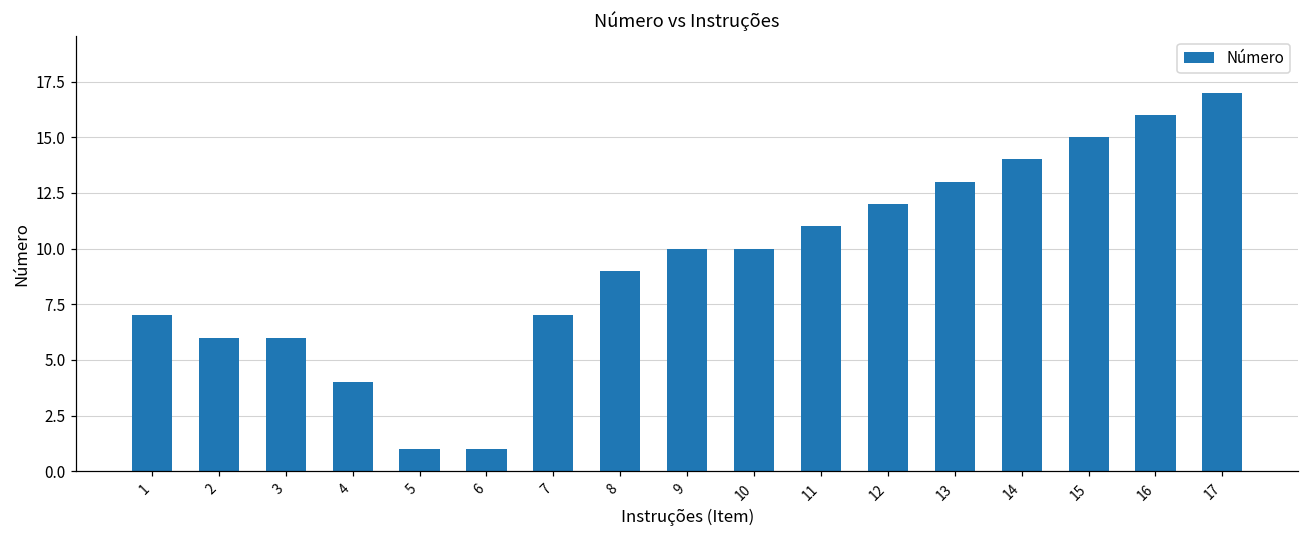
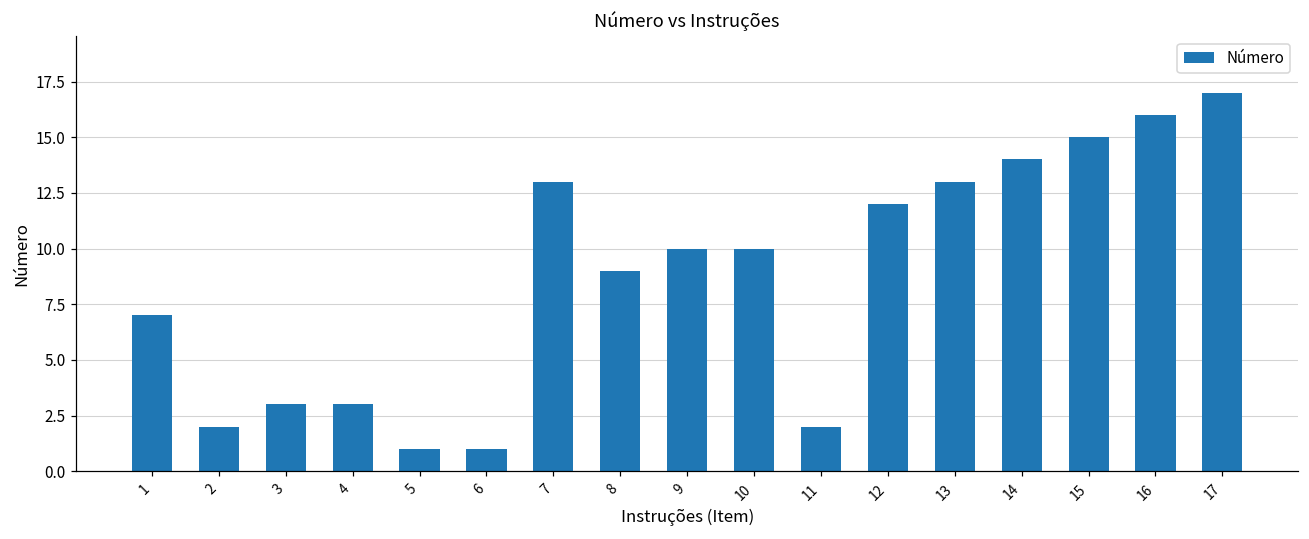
2: 6 -> 2
3: 6 -> 3
4: 4 -> 3
7: 7 -> 13
11: 11 -> 2
